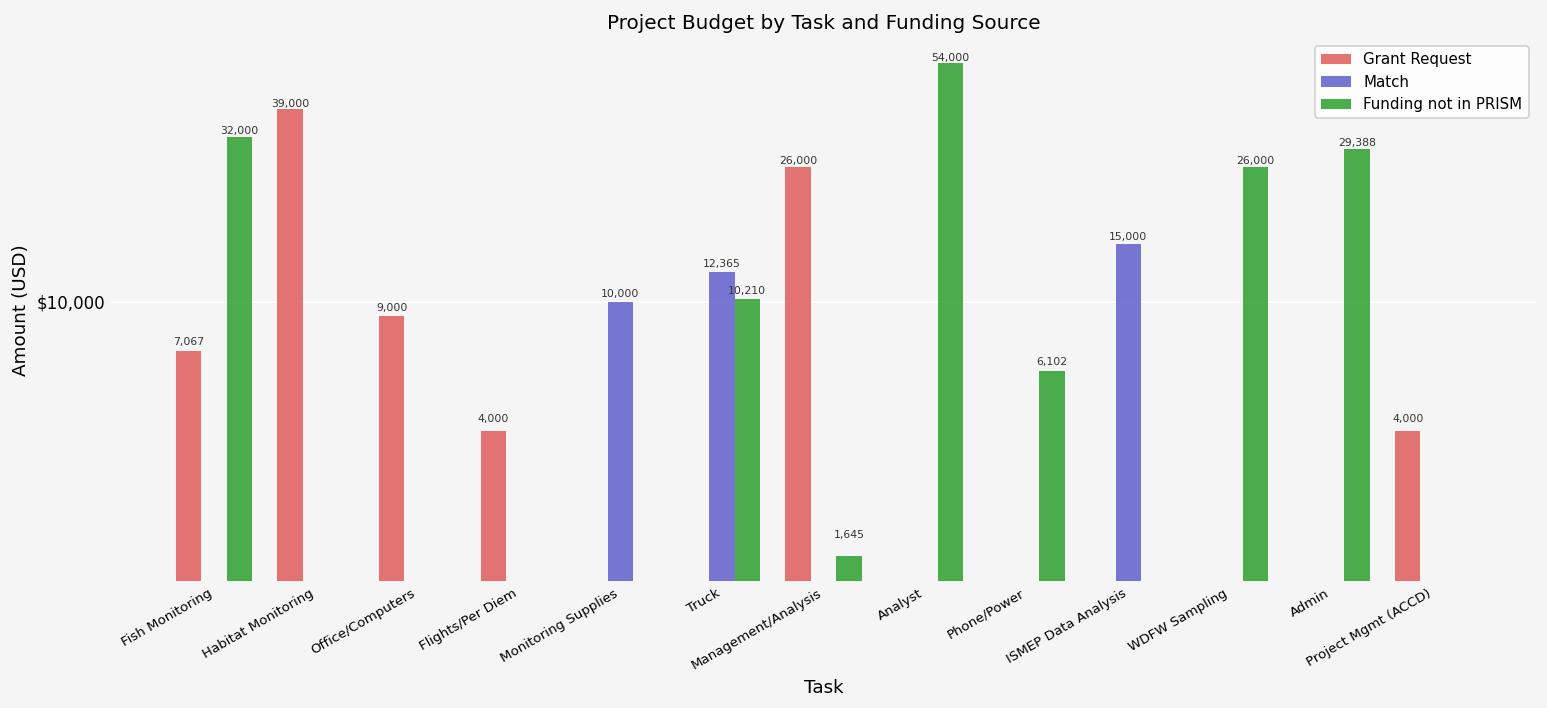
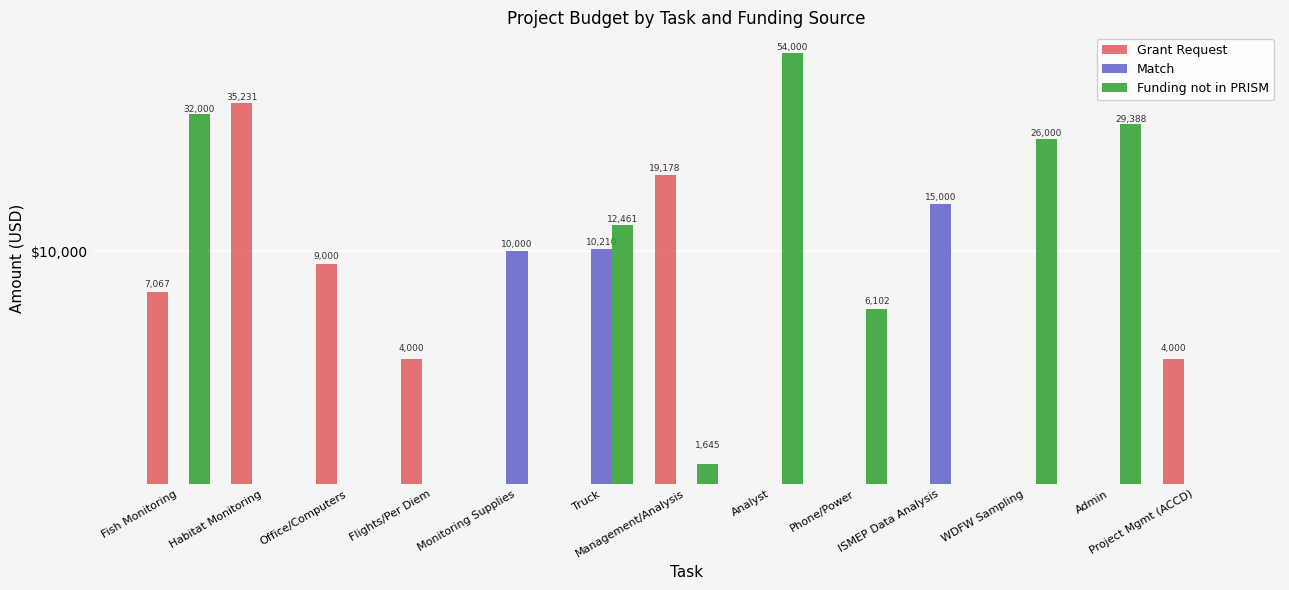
Grant Request, Habitat Monitoring: 39,000 -> 35,231
Match, Truck: 12,365 -> 10,210
Funding not in PRISM, Truck: 10,210 -> 12,461
Grant Request, Management/Analysis: 26,000 -> 19,178
